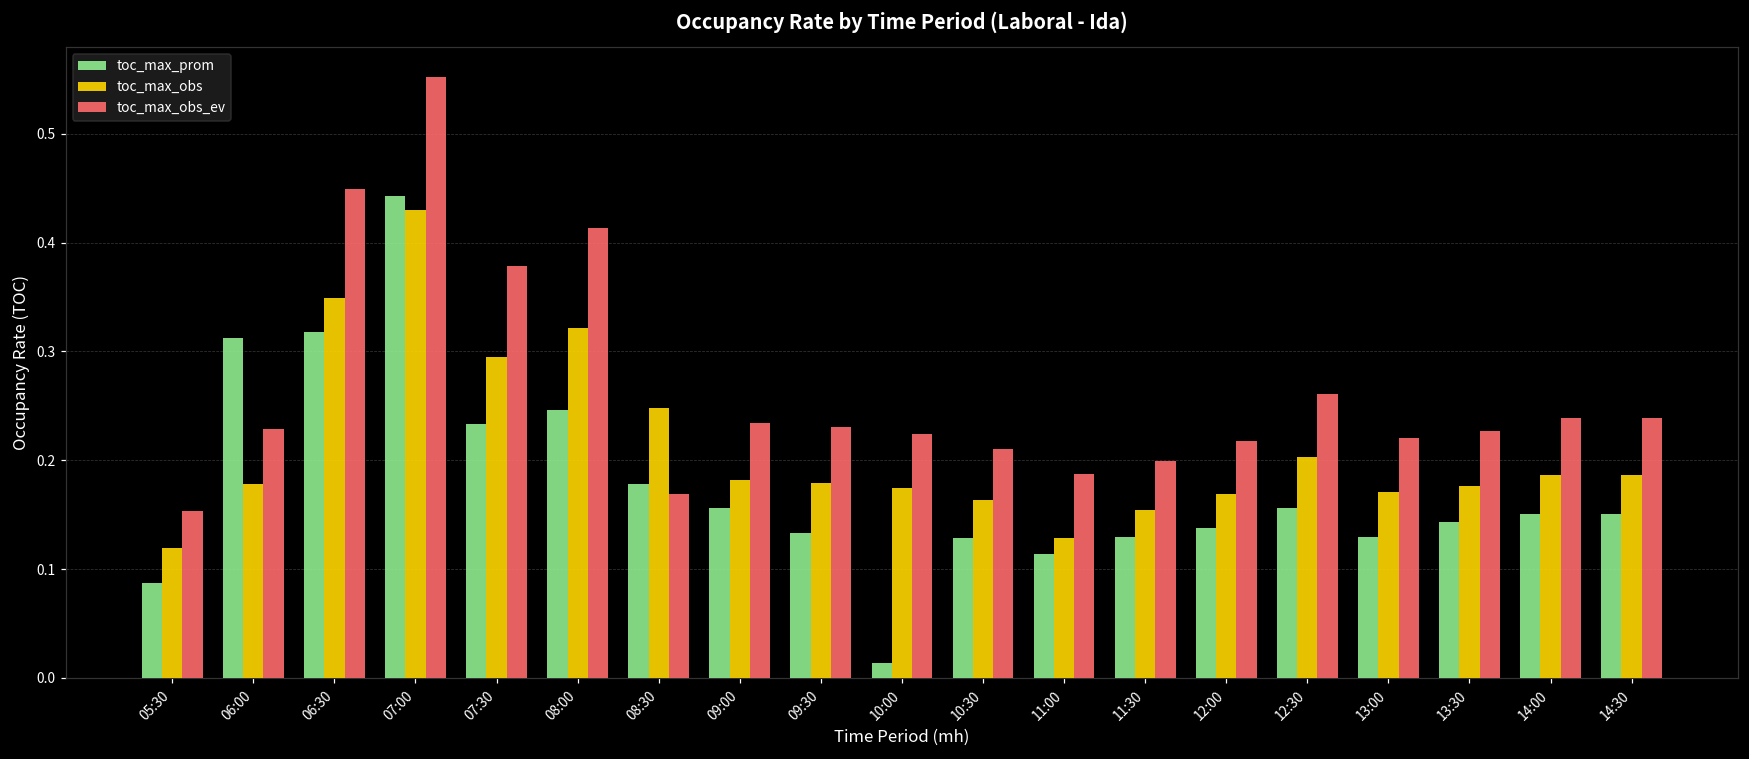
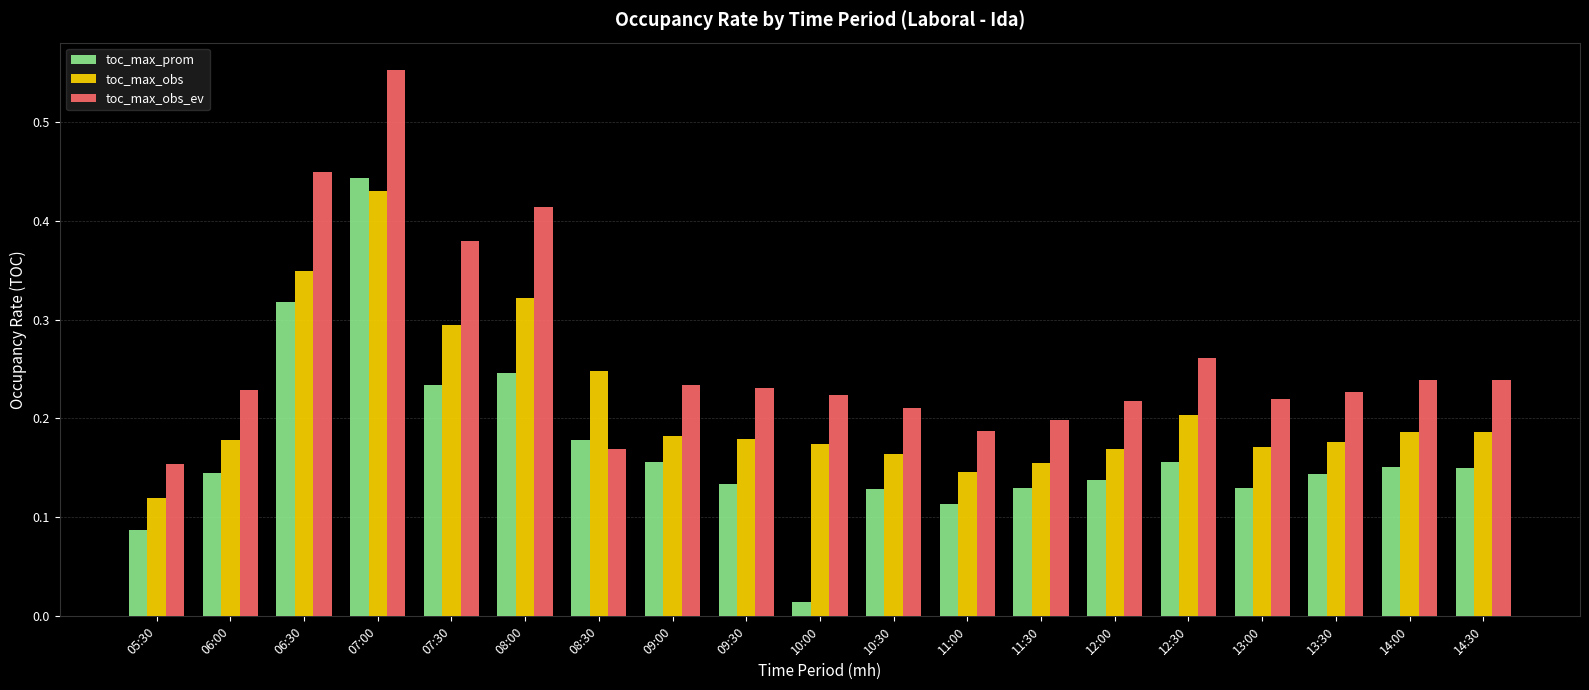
toc_max_prom, 06:00: 0.31 -> 0.14
toc_max_obs, 11:00: 0.13 -> 0.15
